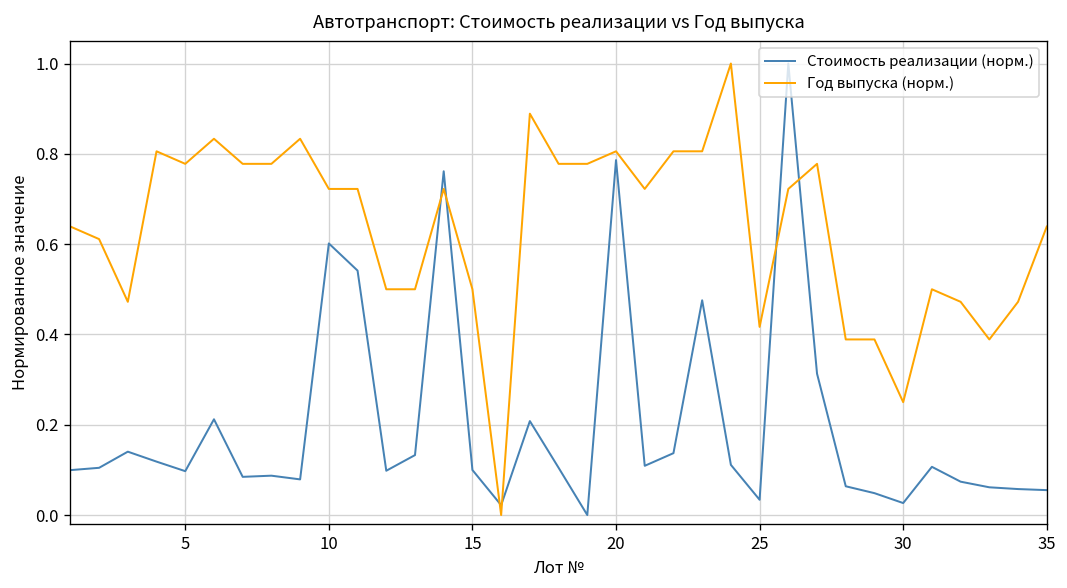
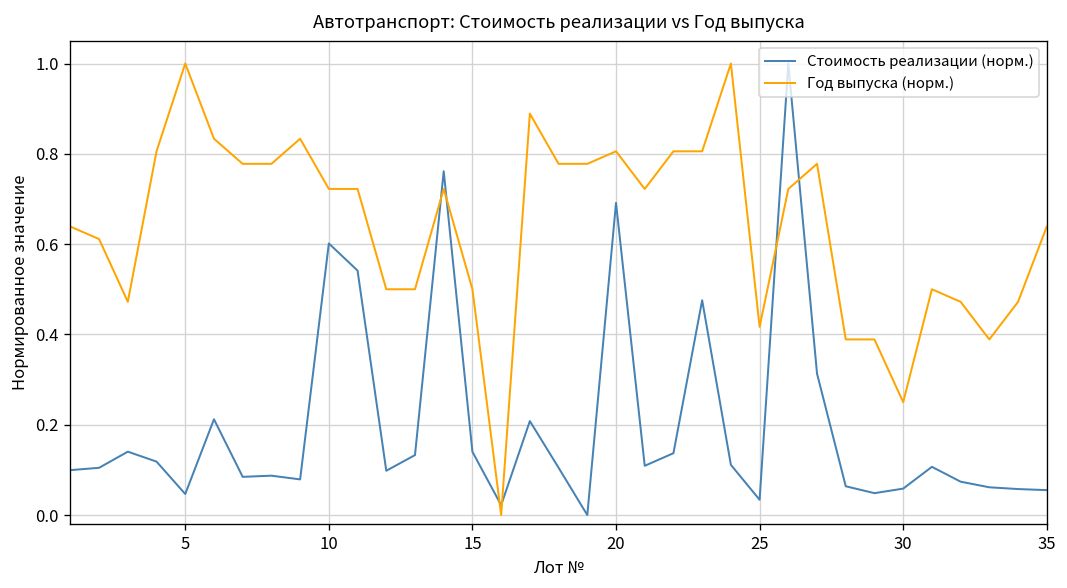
Стоимость реализации (норм.), 5: 0.10 -> 0.05
Год выпуска (норм.), 5: 0.78 -> 1.00
Стоимость реализации (норм.), 15: 0.10 -> 0.14
Стоимость реализации (норм.), 20: 0.79 -> 0.69
Стоимость реализации (норм.), 30: 0.03 -> 0.06
